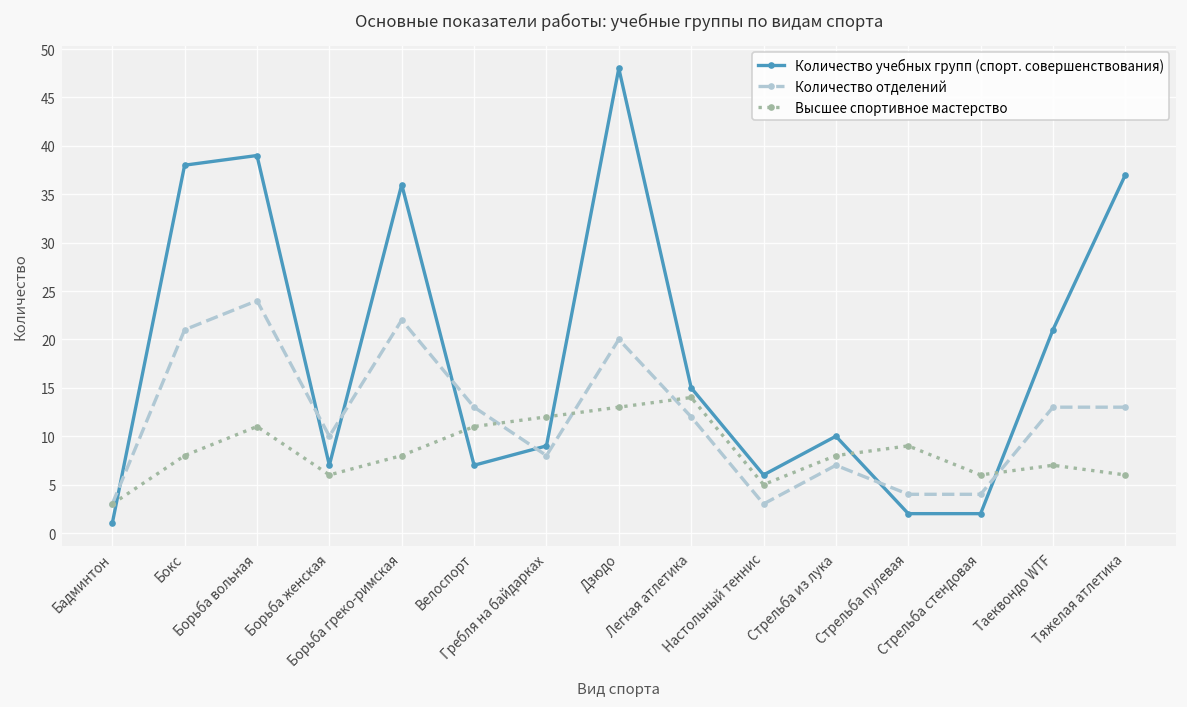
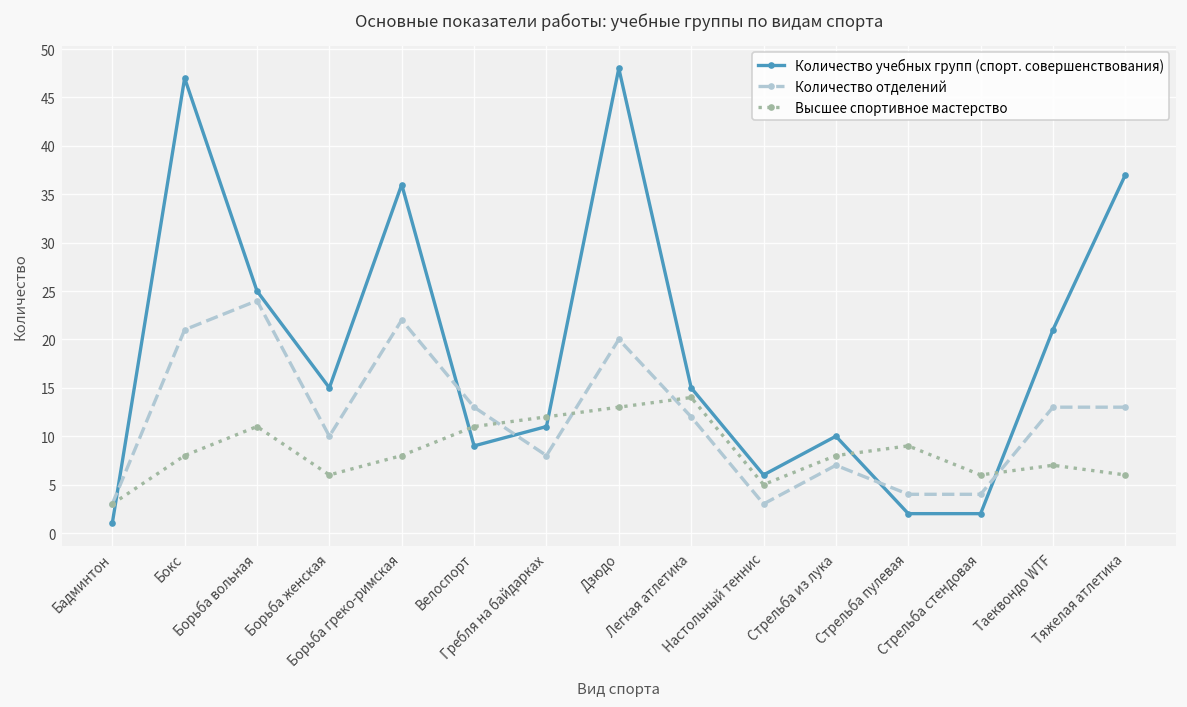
Количество учебных групп (спорт. совершенствования), Бокс: 38 -> 47
Количество учебных групп (спорт. совершенствования), Борьба вольная: 39 -> 25
Количество учебных групп (спорт. совершенствования), Борьба женская: 7 -> 15
Количество учебных групп (спорт. совершенствования), Велоспорт: 7 -> 9
Количество учебных групп (спорт. совершенствования), Гребля на байдарках: 9 -> 11
